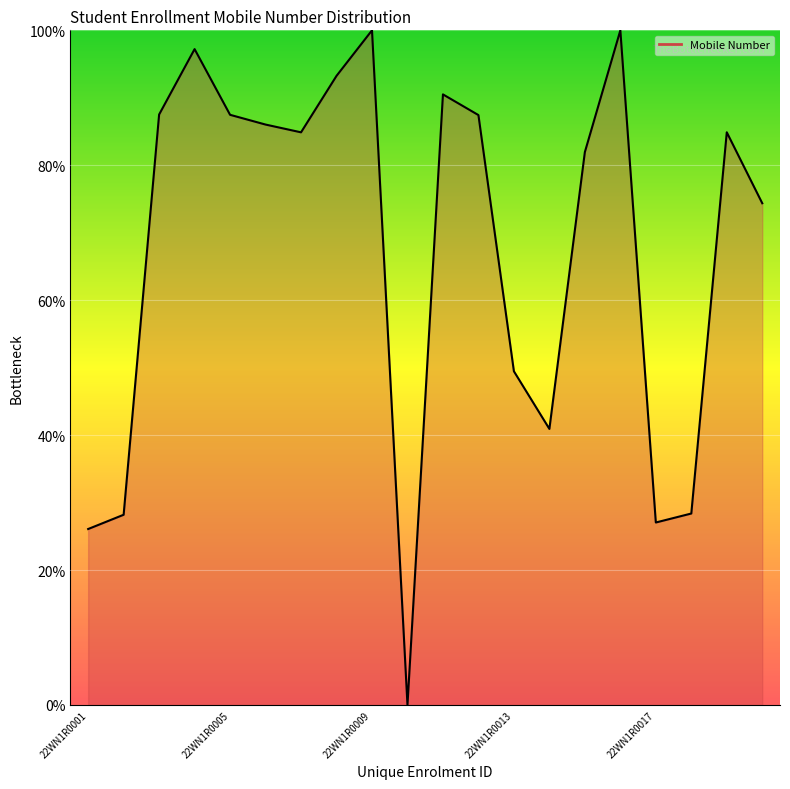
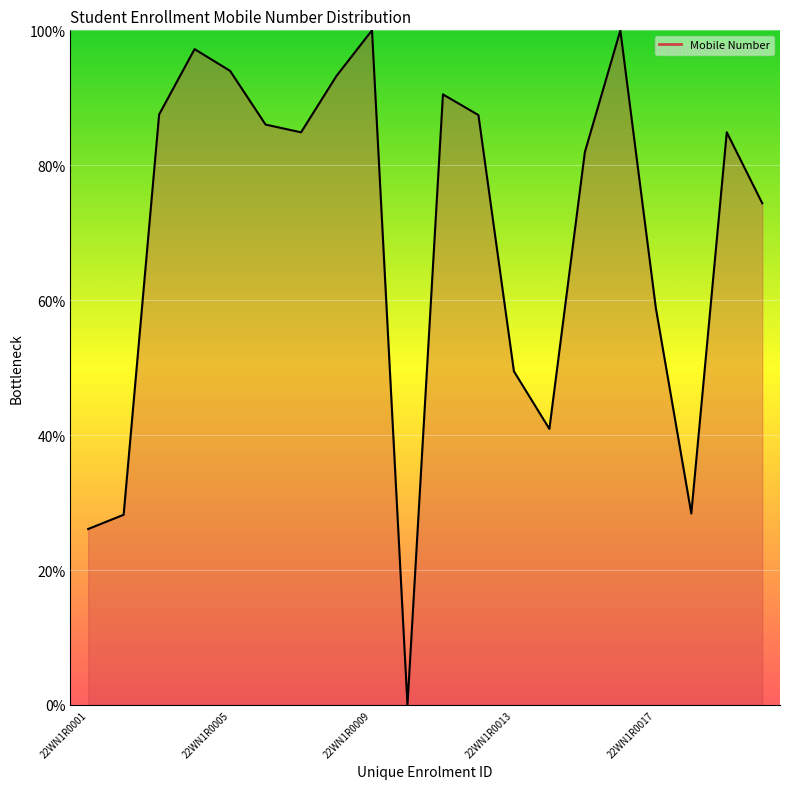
22WN1R0005: 87% -> 94%
22WN1R0017: 27% -> 59%
